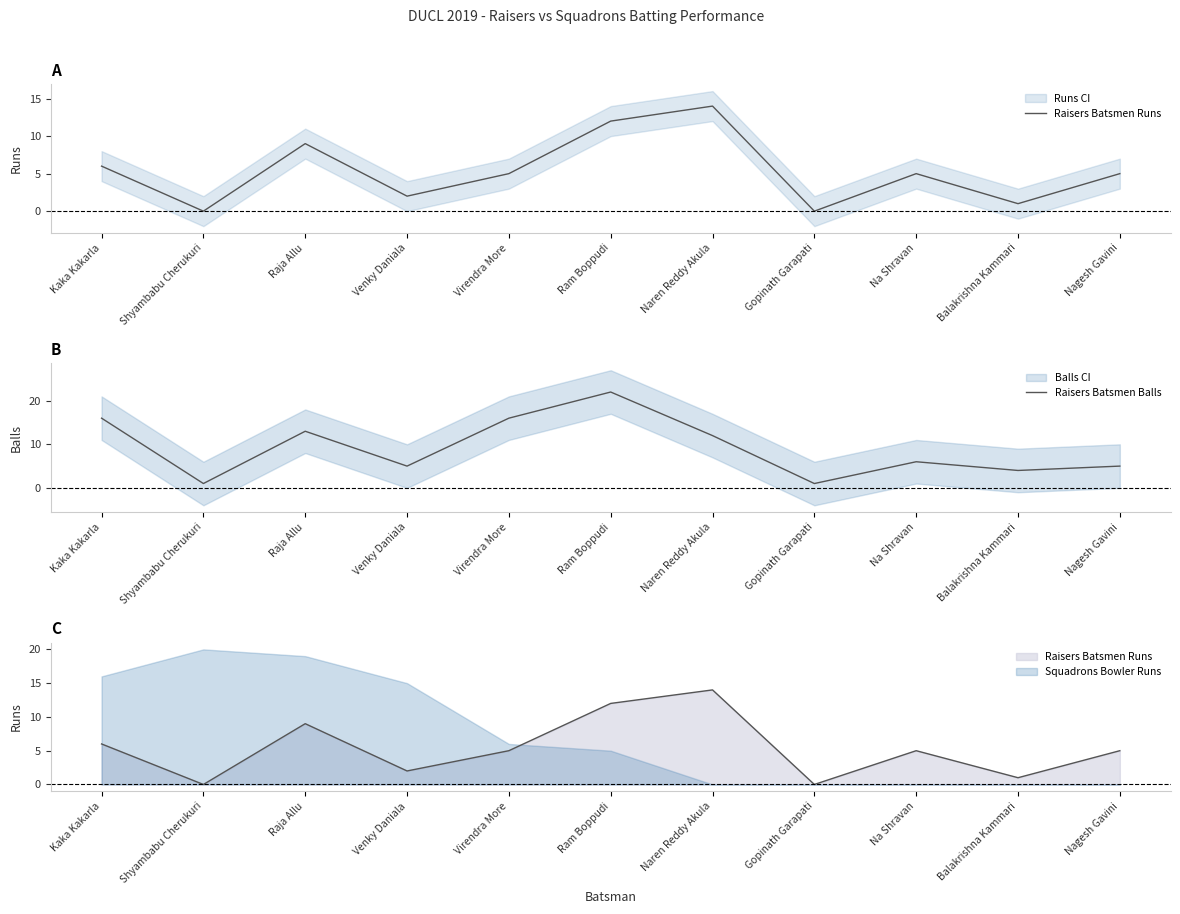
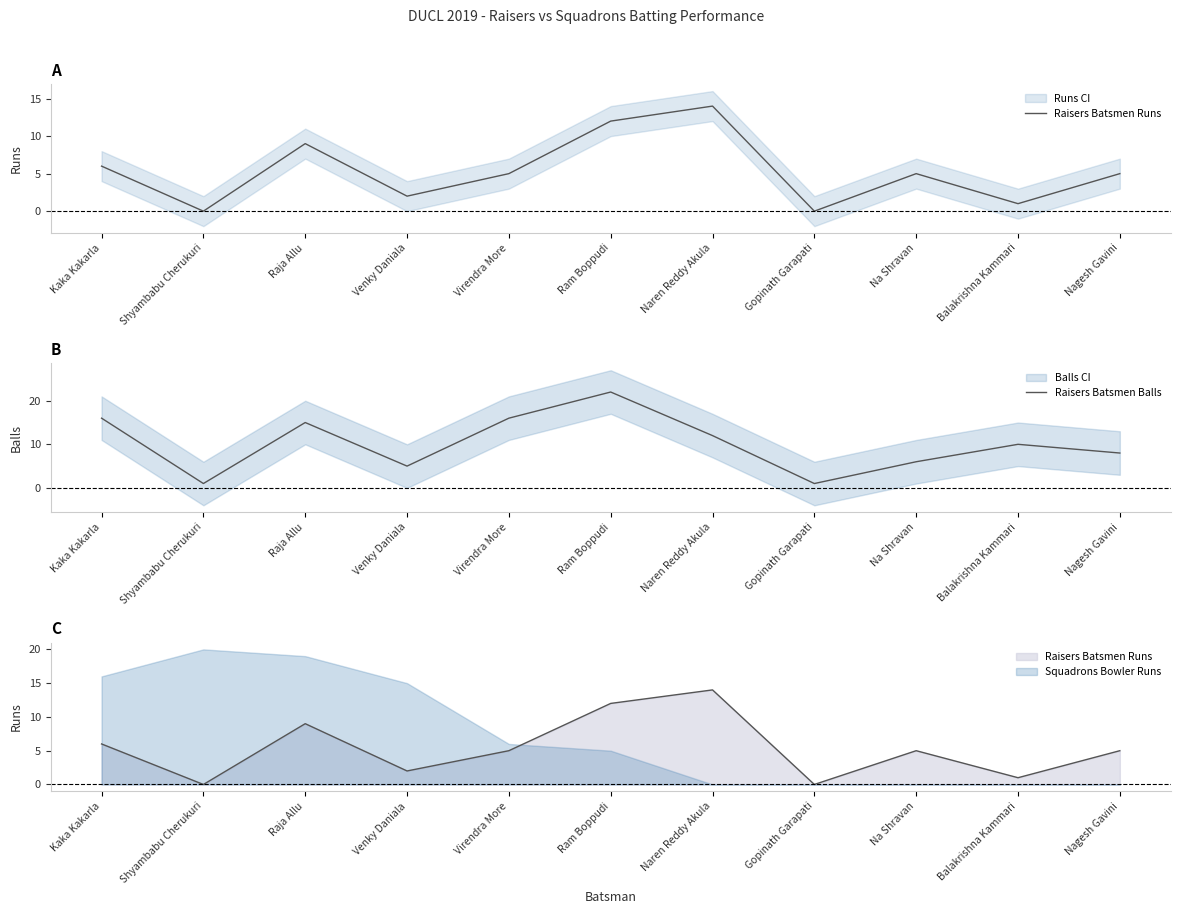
B, Raisers Batsmen Balls, Raja Allu: 13 -> 15
B, Raisers Batsmen Balls, Balakrishna Kammari: 4 -> 10
B, Raisers Batsmen Balls, Nagesh Gavini: 5 -> 8
